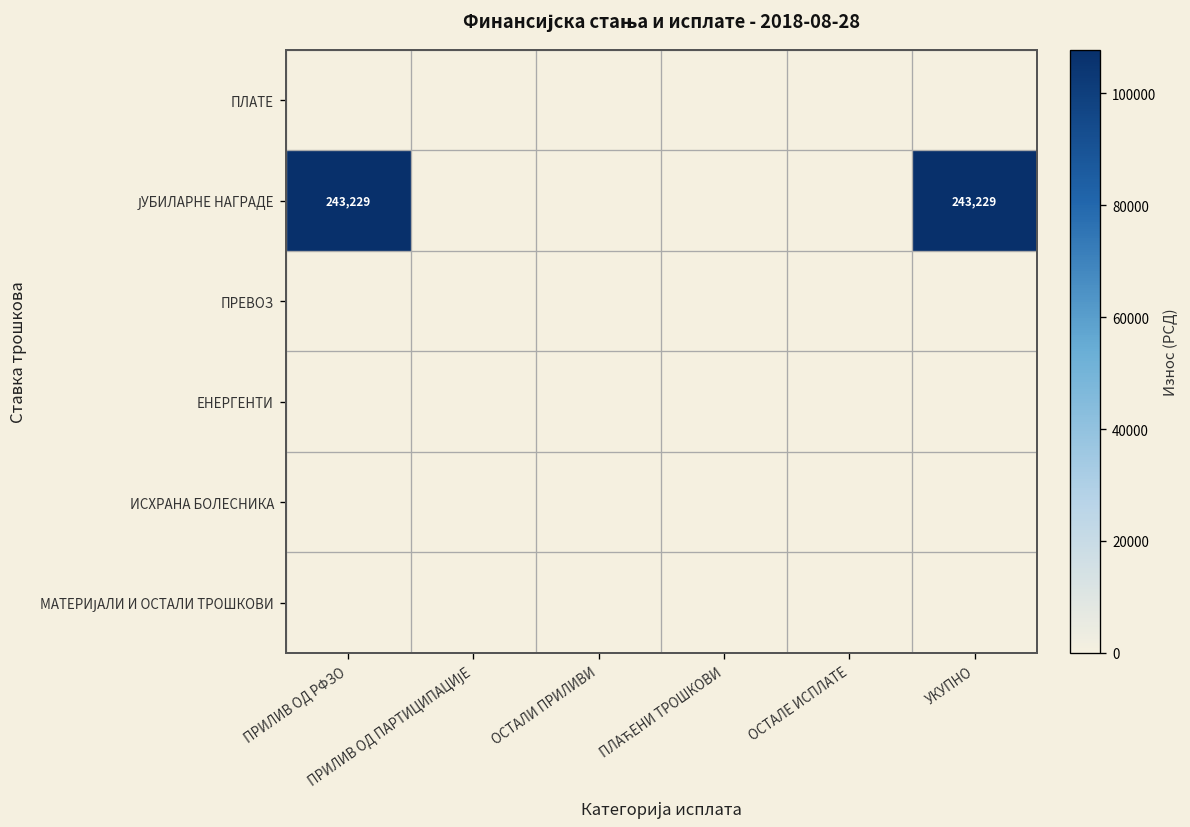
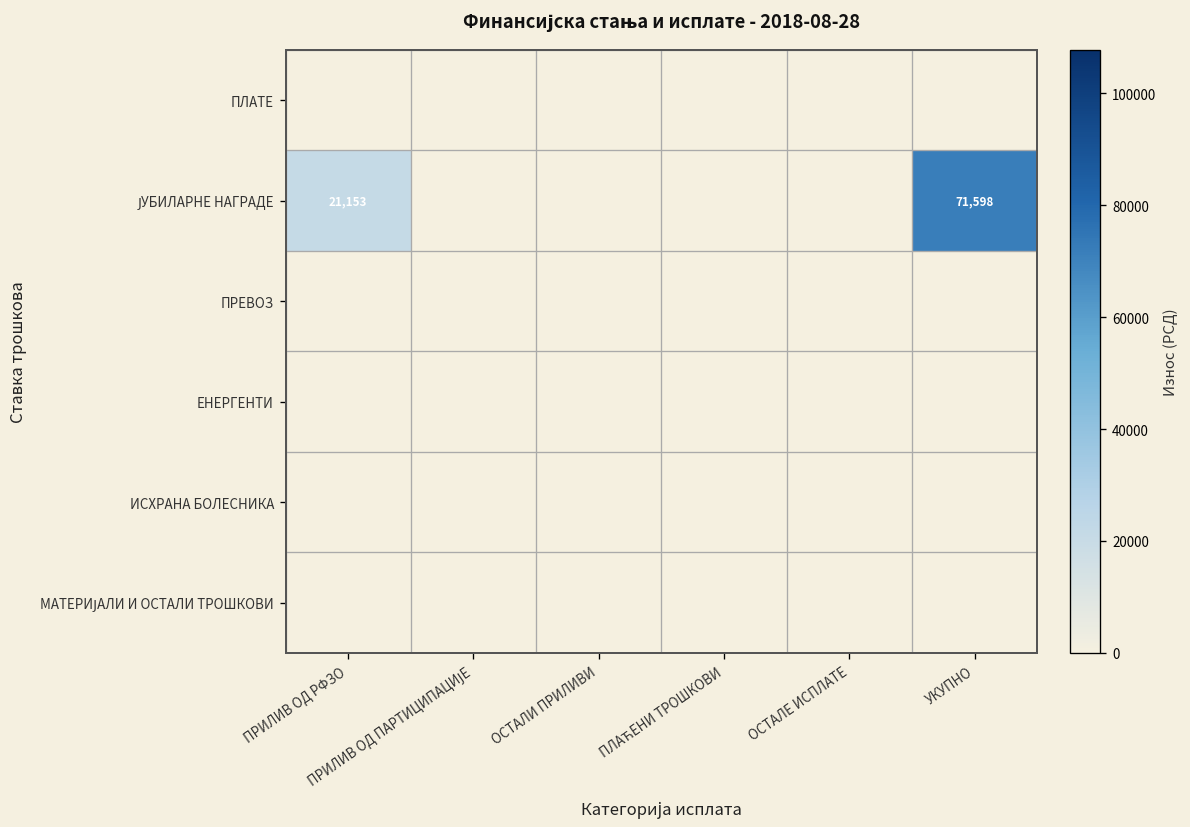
ЈУБИЛАРНЕ НАГРАДЕ, ПРИЛИВ ОД РФЗО: 243,229 -> 21,153
ЈУБИЛАРНЕ НАГРАДЕ, УКУПНО: 243,229 -> 71,598
